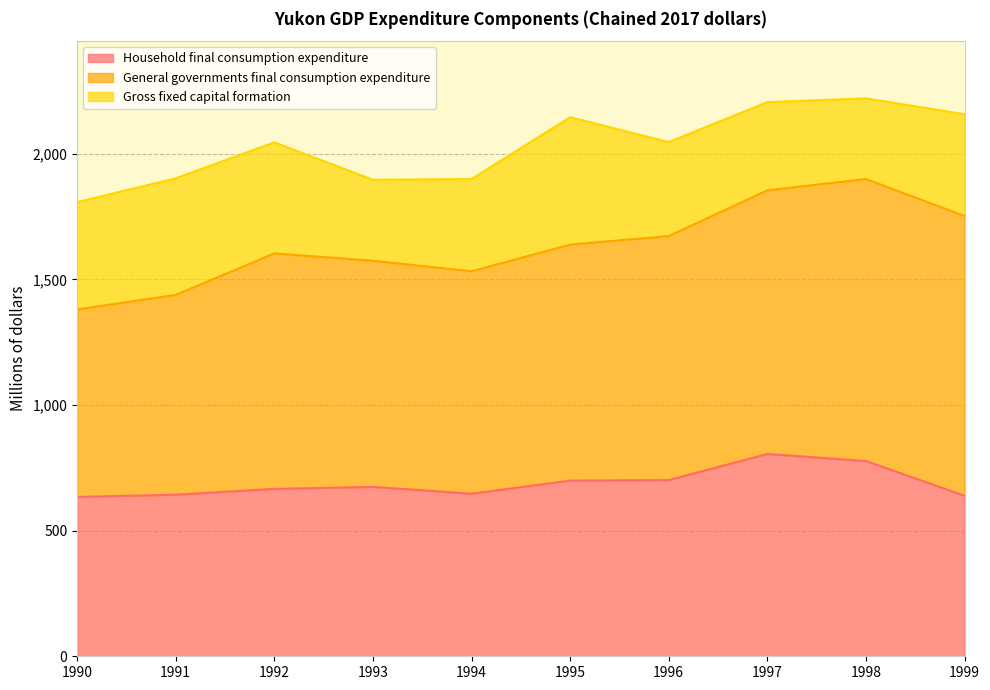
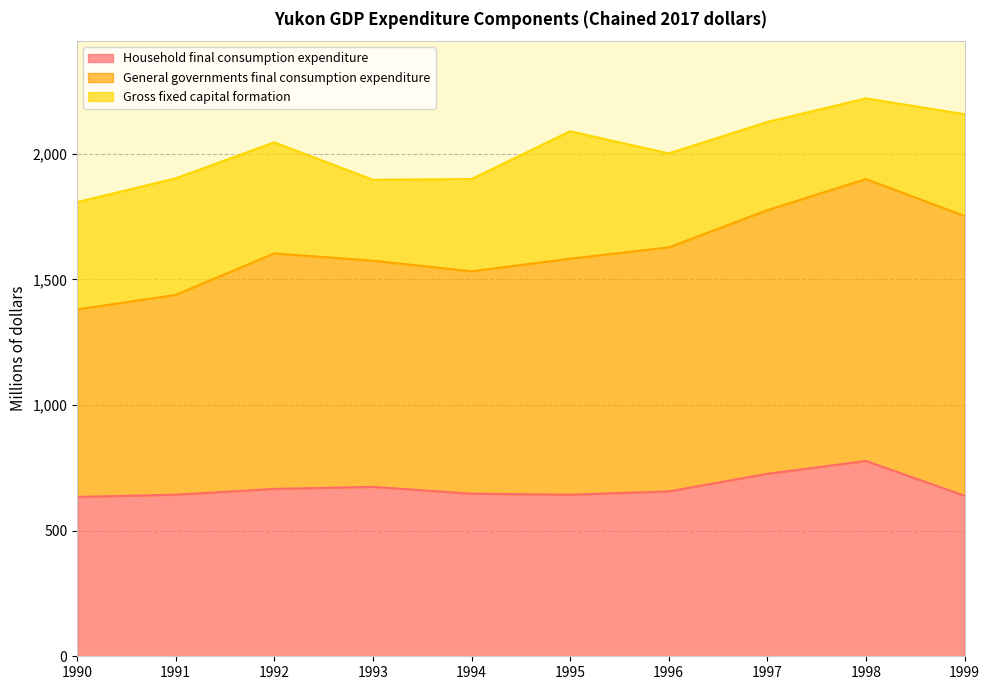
Household final consumption expenditure, 1995: 700 -> 640
Household final consumption expenditure, 1996: 700 -> 660
Household final consumption expenditure, 1997: 810 -> 730
